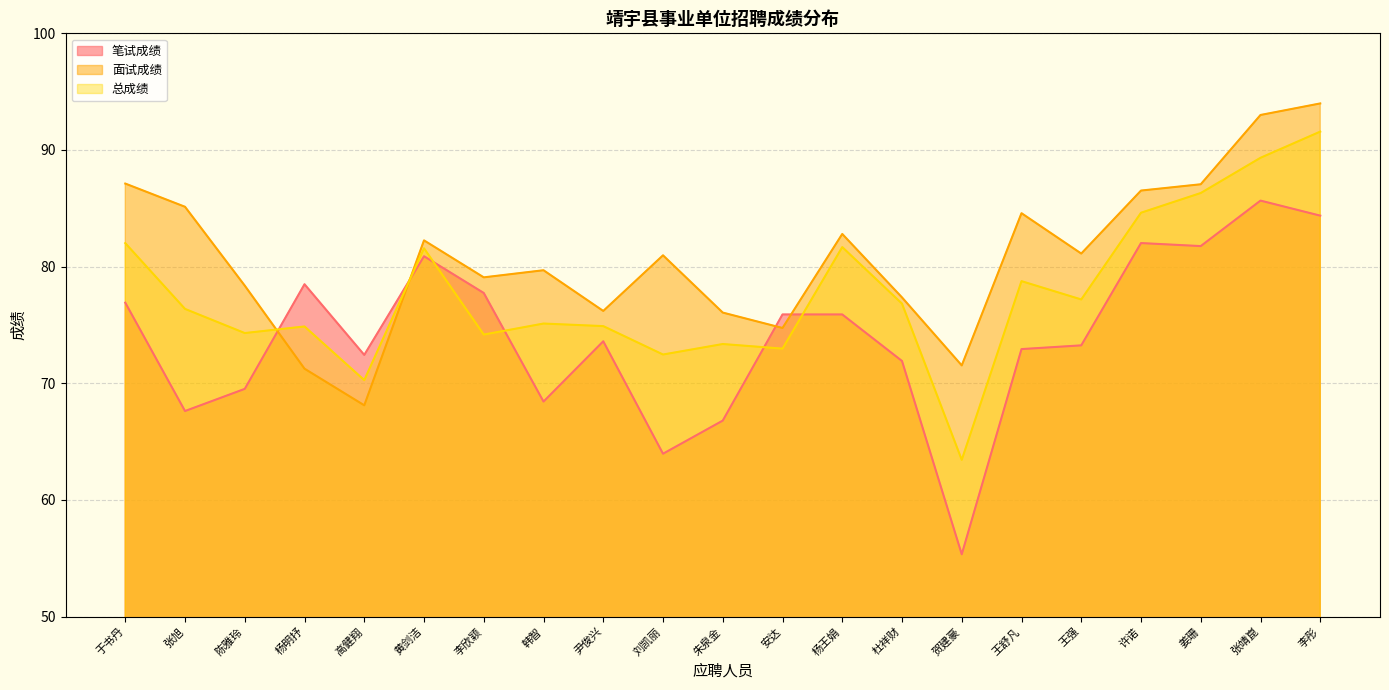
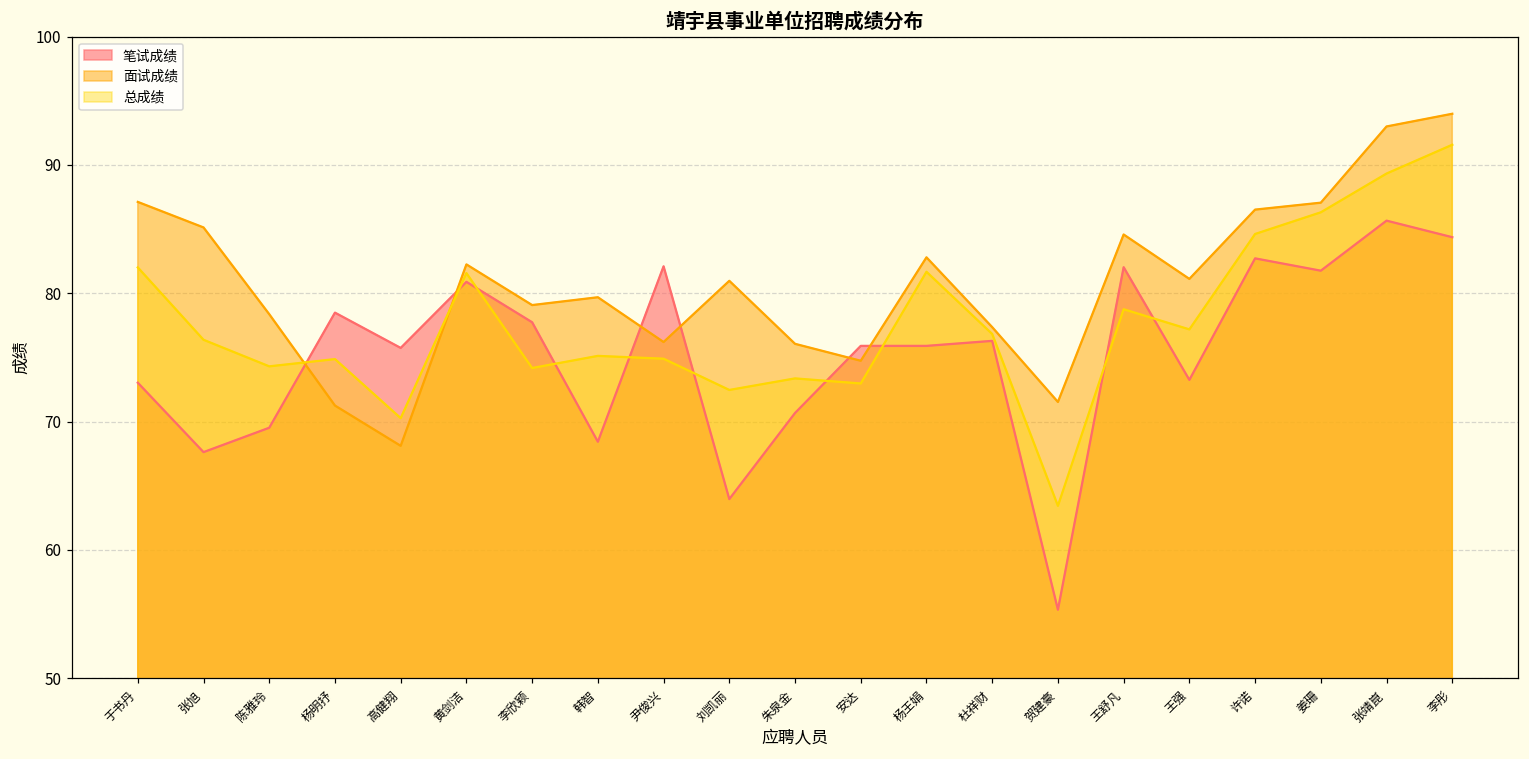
笔试成绩, 于书丹: 76.9 -> 73.0
笔试成绩, 高健翔: 72.4 -> 75.7
笔试成绩, 尹俊兴: 73.6 -> 82.1
笔试成绩, 朱泉金: 66.8 -> 70.7
笔试成绩, 杜祥财: 71.9 -> 76.3
笔试成绩, 王舒凡: 72.9 -> 82.0
笔试成绩, 许诺: 82.0 -> 82.7
